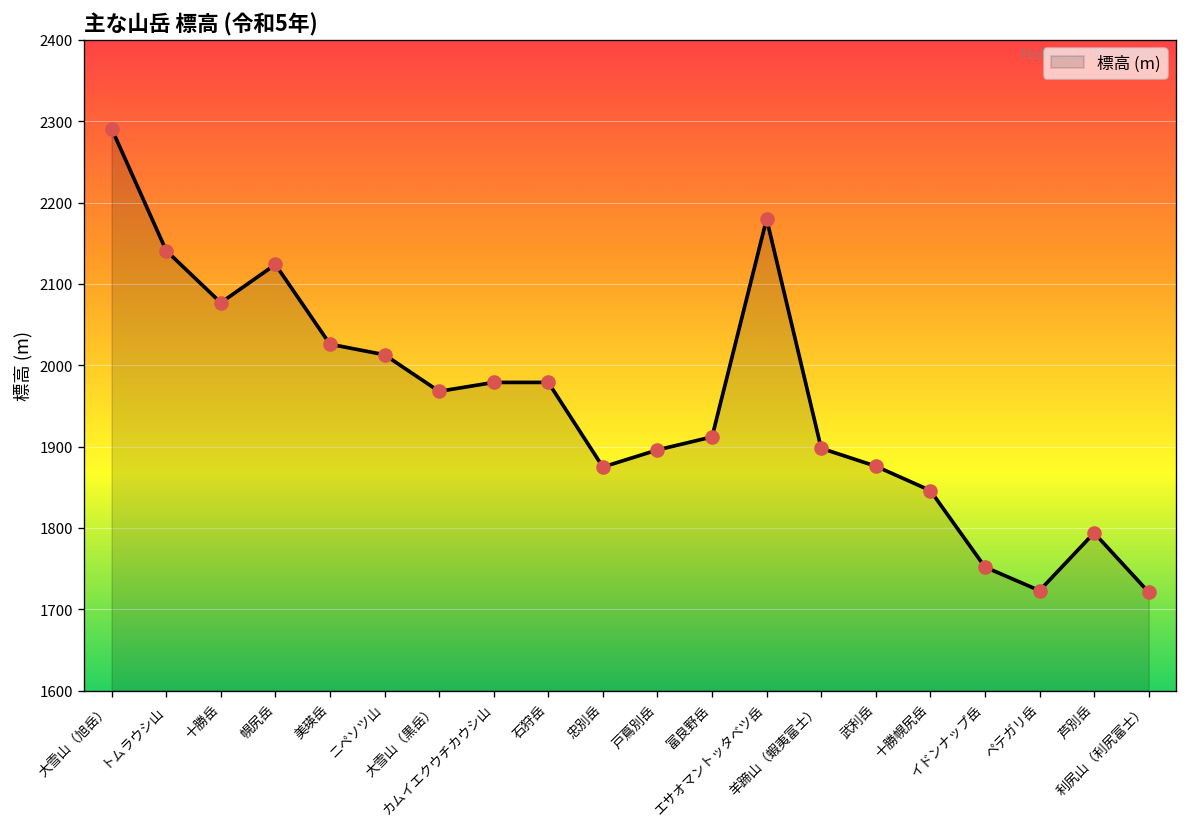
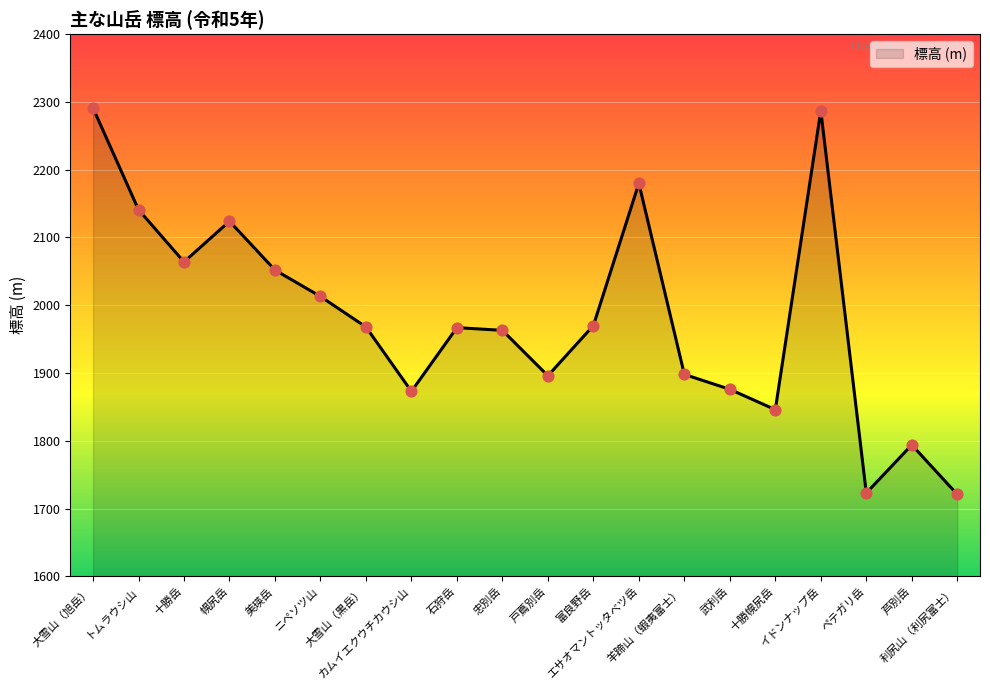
十勝岳: 2080 -> 2060
美瑛岳: 2030 -> 2050
カムイエクウチカウシ山: 1980 -> 1870
石狩岳: 1980 -> 1970
忠別岳: 1880 -> 1960
富良野岳: 1910 -> 1970
イドンナップ岳: 1750 -> 2290
